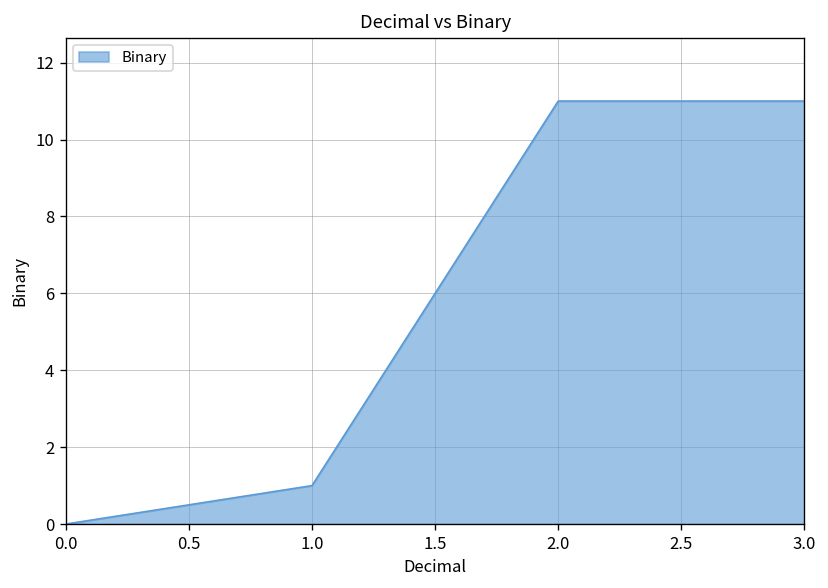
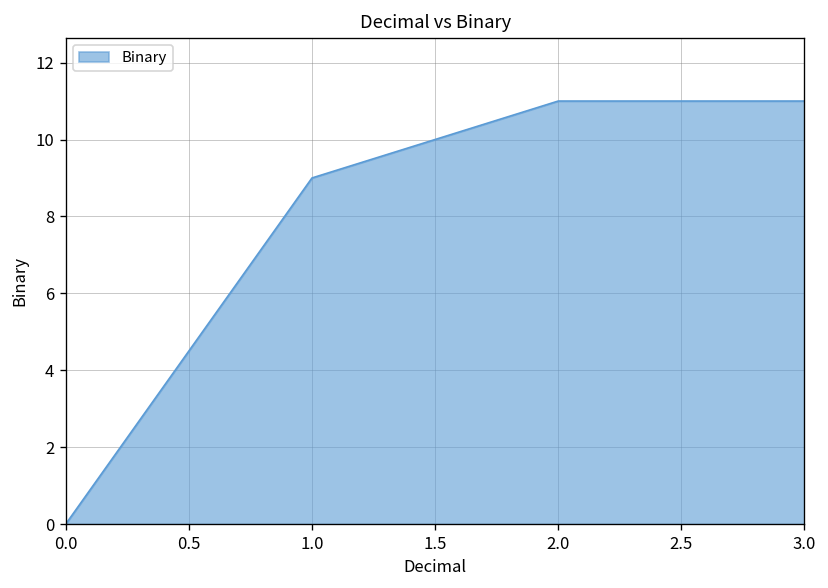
1.0: 1 -> 9
